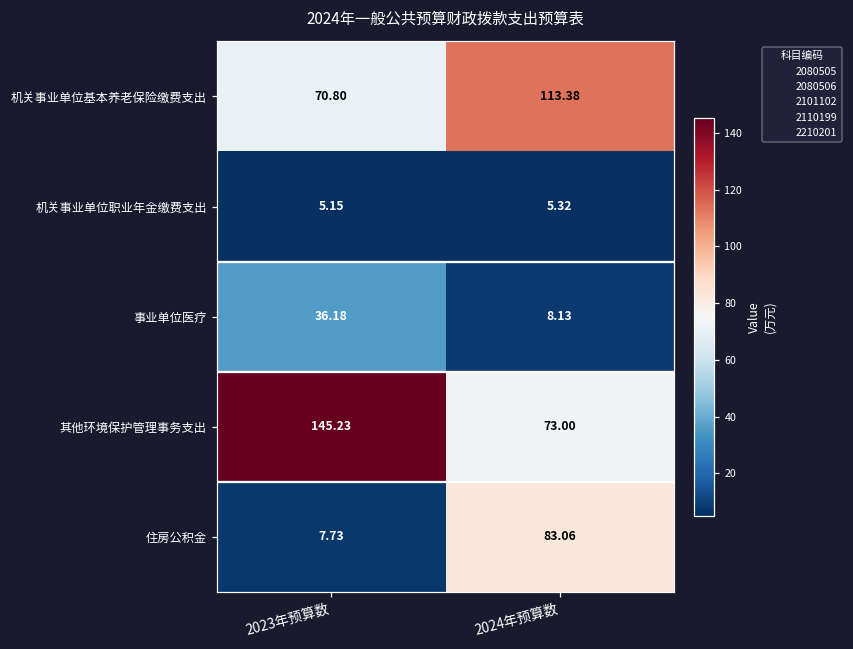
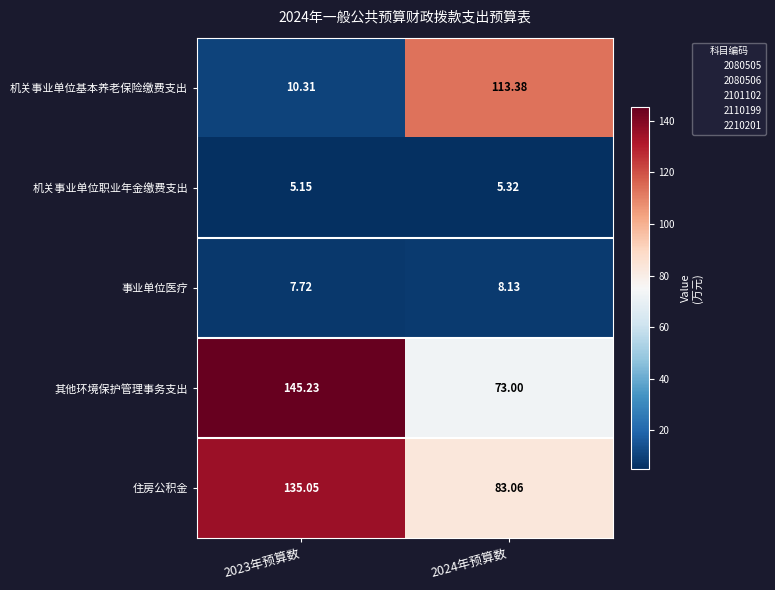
机关事业单位基本养老保险缴费支出, 2023年预算数: 70.80 -> 10.31
事业单位医疗, 2023年预算数: 36.18 -> 7.72
住房公积金, 2023年预算数: 7.73 -> 135.05
